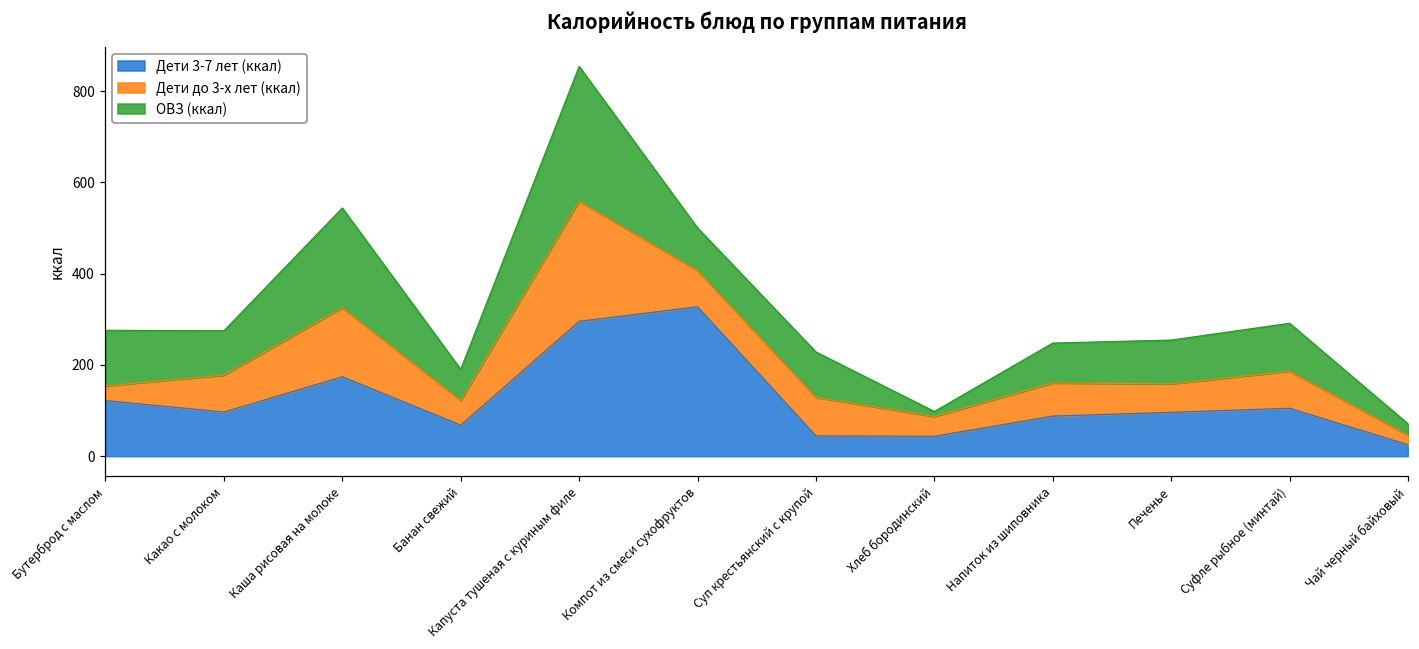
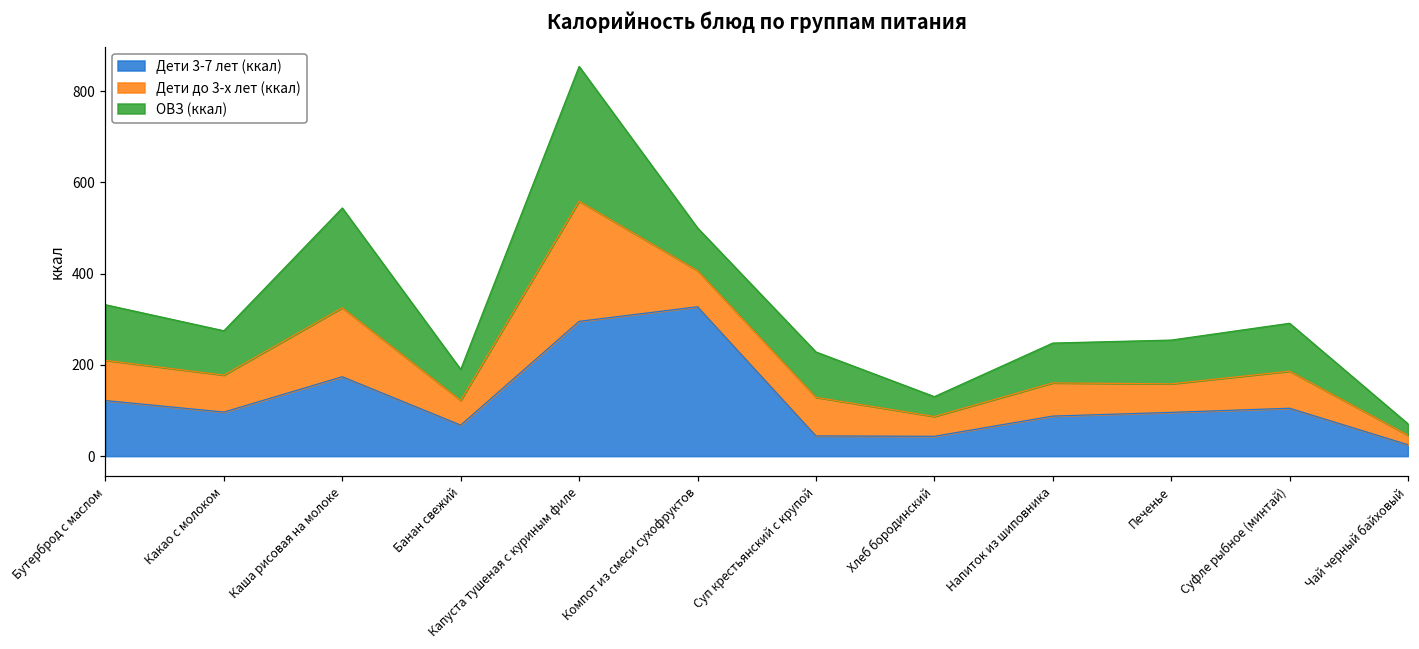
Дети до 3-х лет (ккал), Бутерброд с маслом: 30 -> 90
ОВЗ (ккал), Хлеб бородинский: 10 -> 40
